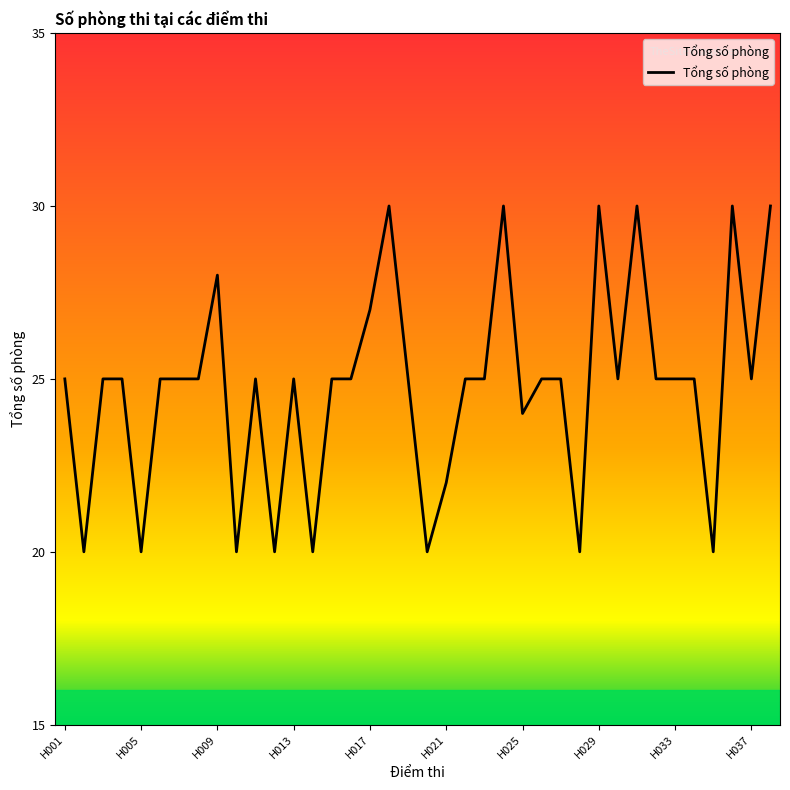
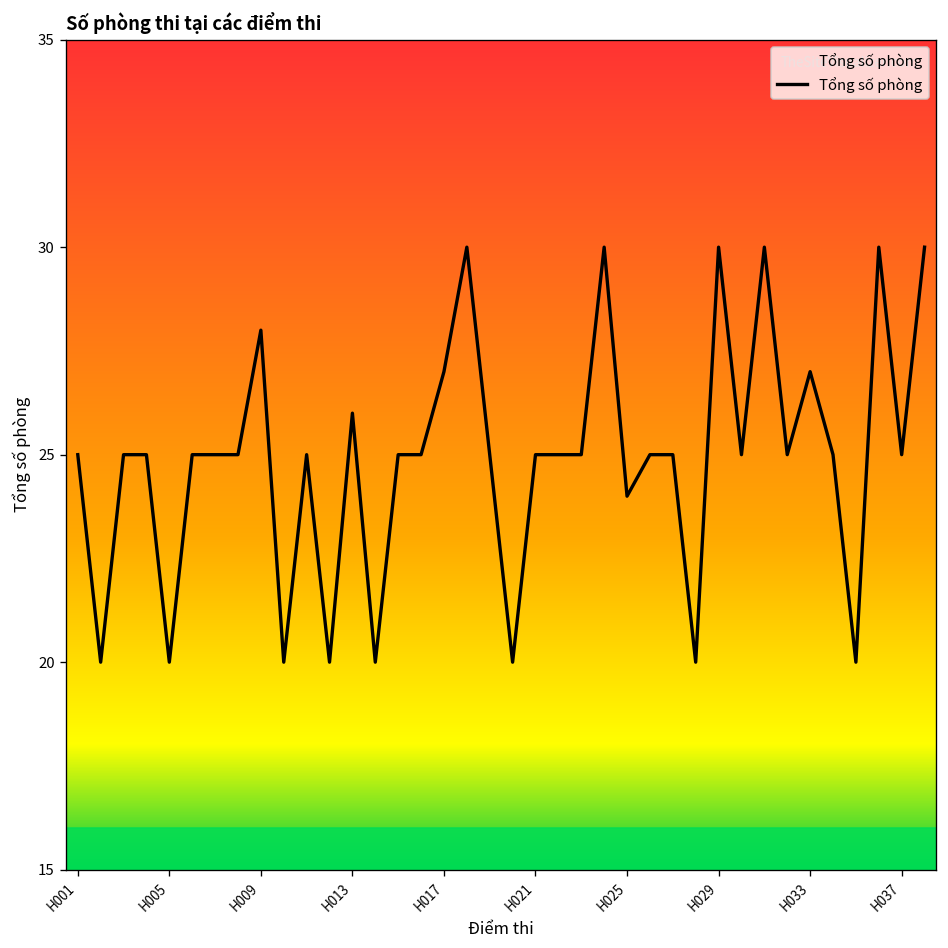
H013: 25 -> 26
H021: 22 -> 25
H033: 25 -> 27
